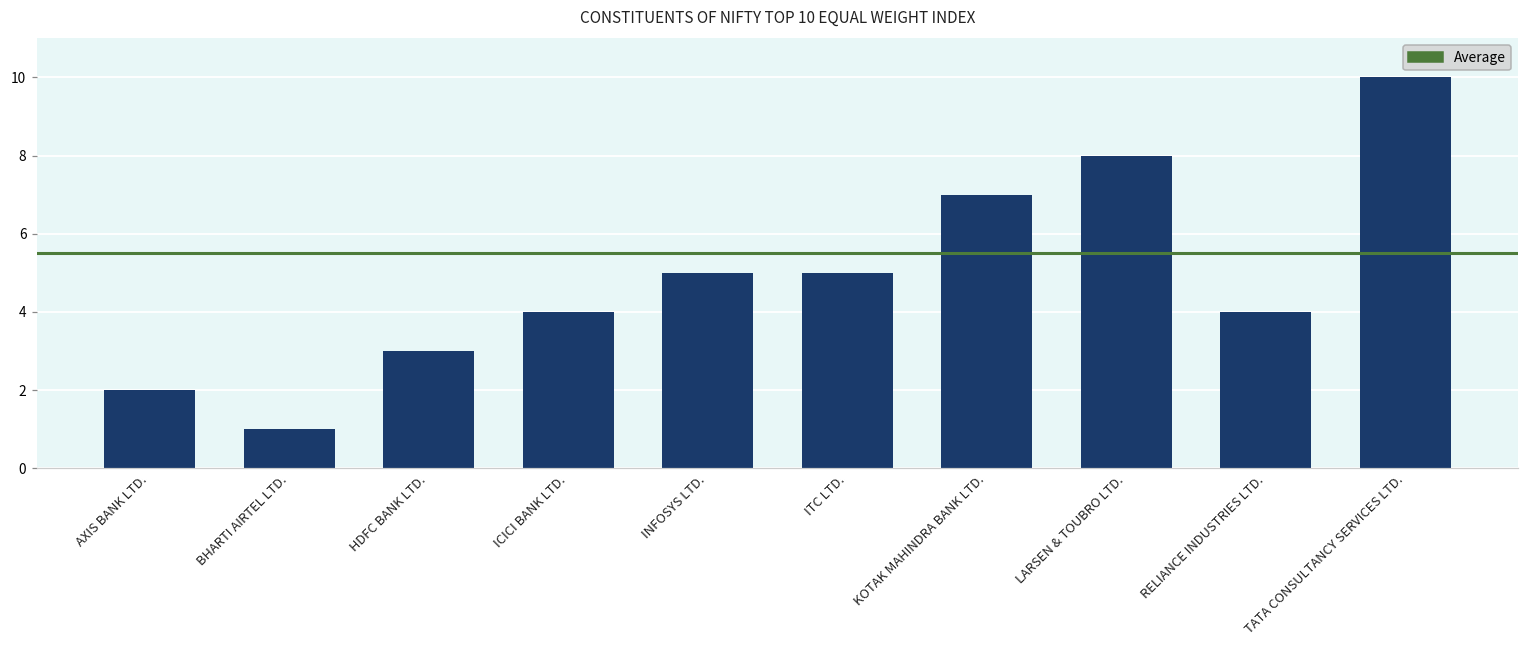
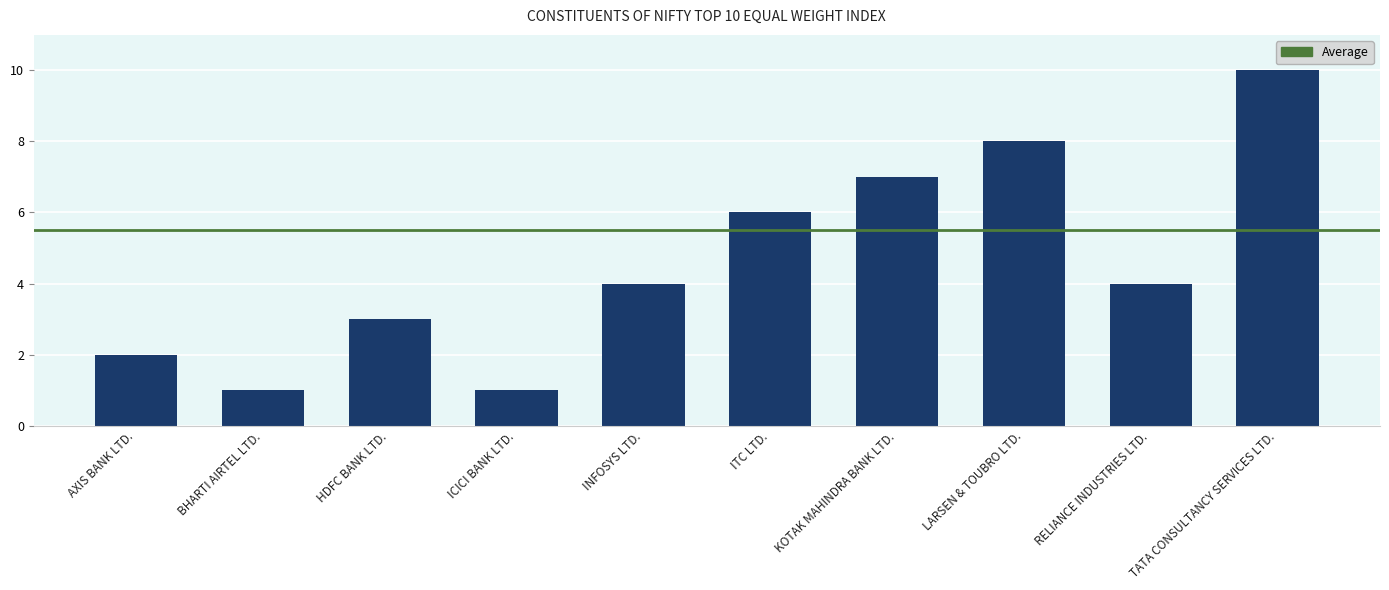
ICICI BANK LTD.: 4 -> 1
INFOSYS LTD.: 5 -> 4
ITC LTD.: 5 -> 6
